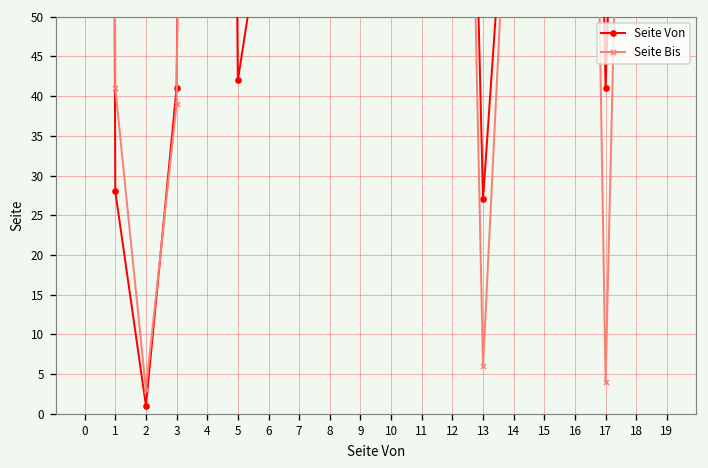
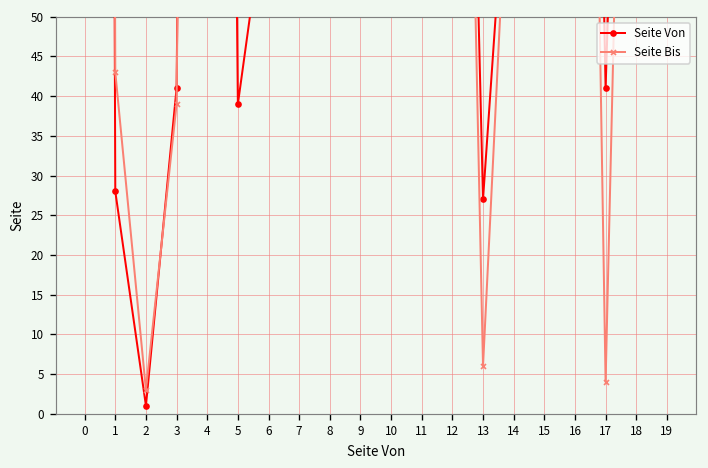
Seite Bis, 1: 41 -> 43
Seite Von, 5: 42 -> 39
